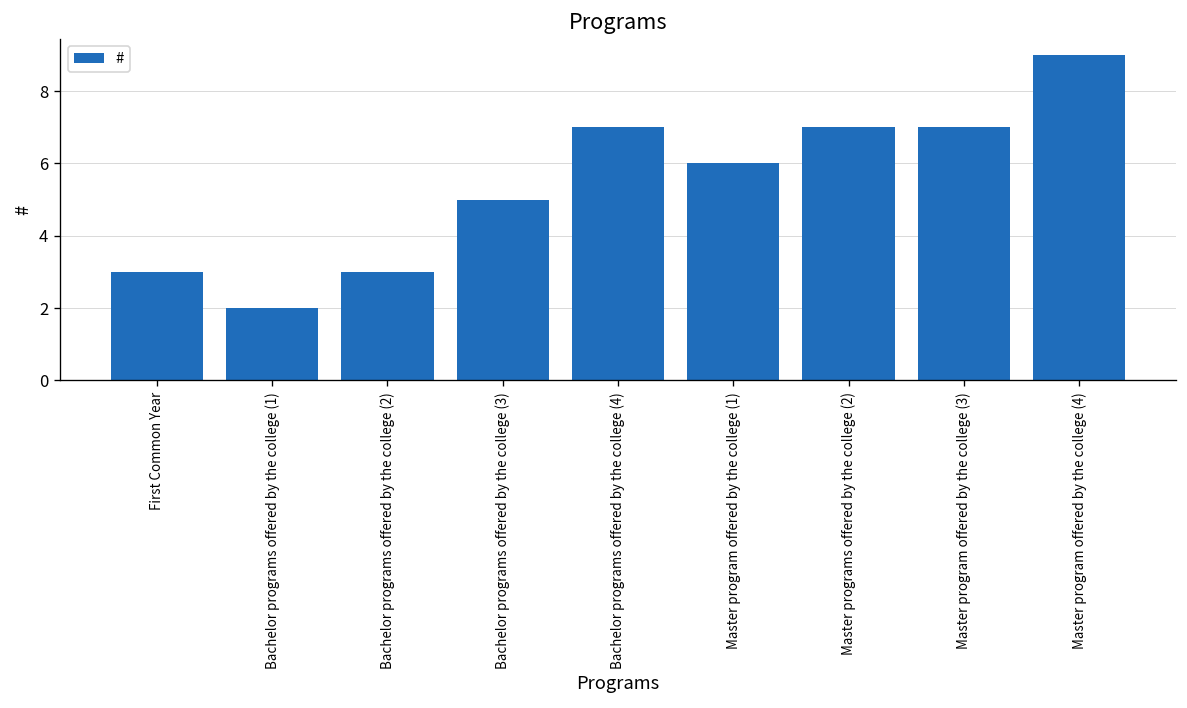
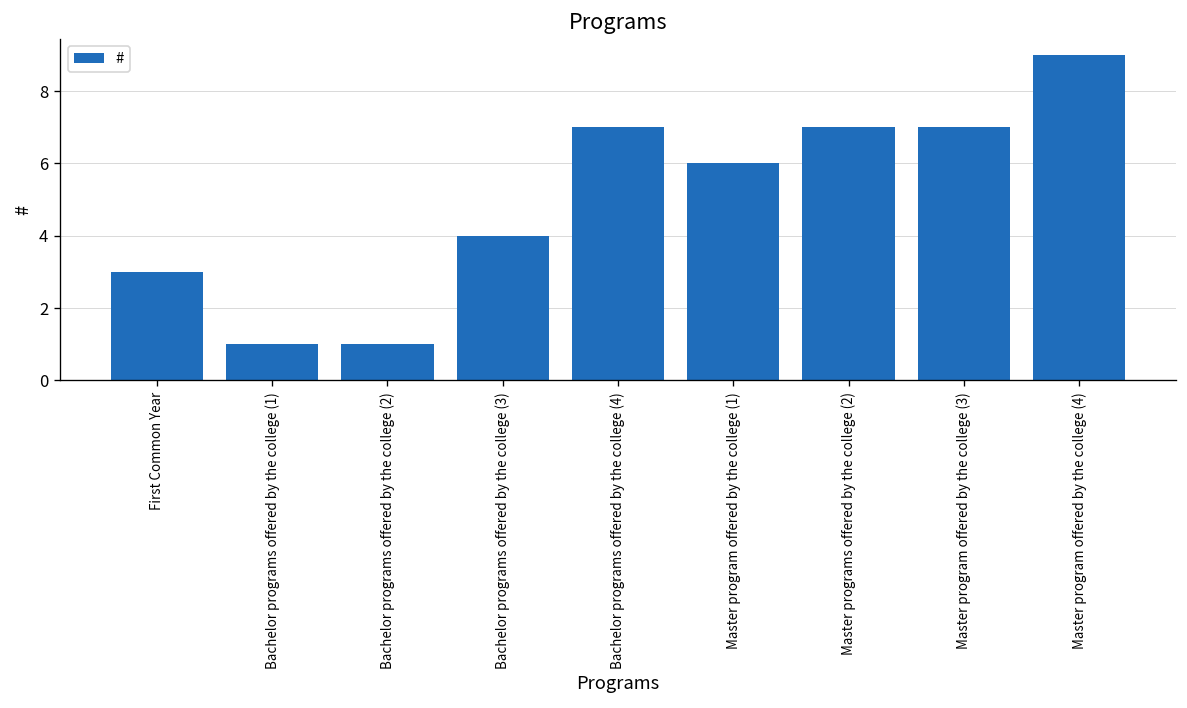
Bachelor programs offered by the college (1): 2 -> 1
Bachelor programs offered by the college (2): 3 -> 1
Bachelor programs offered by the college (3): 5 -> 4
